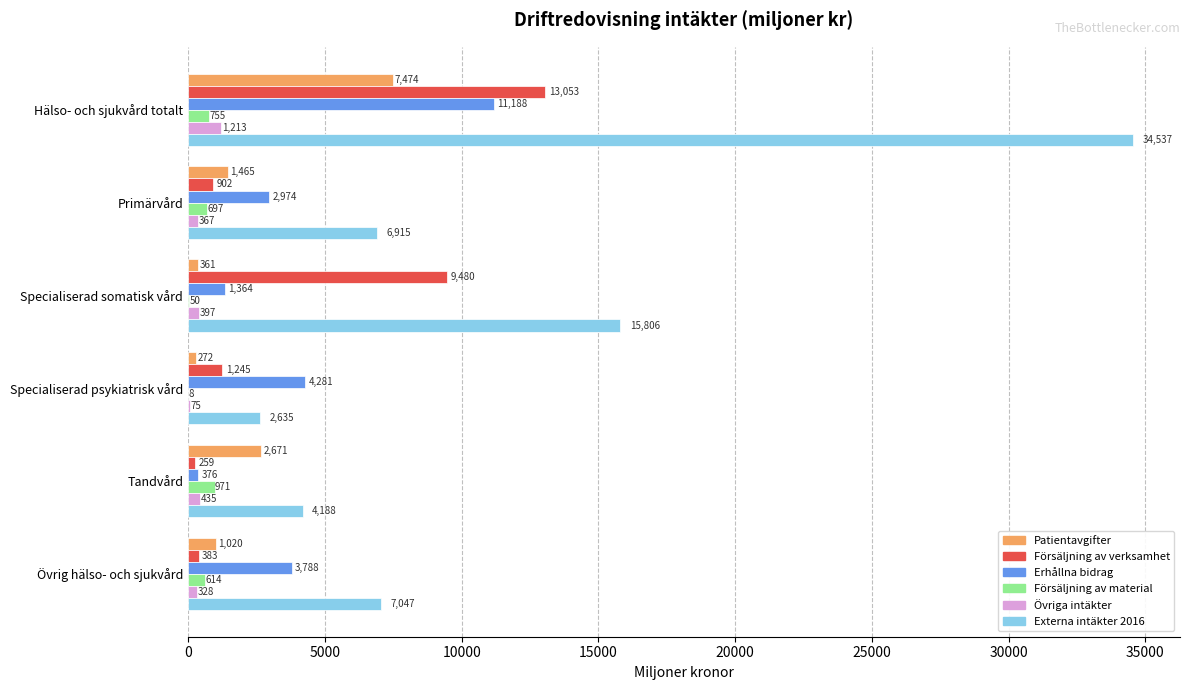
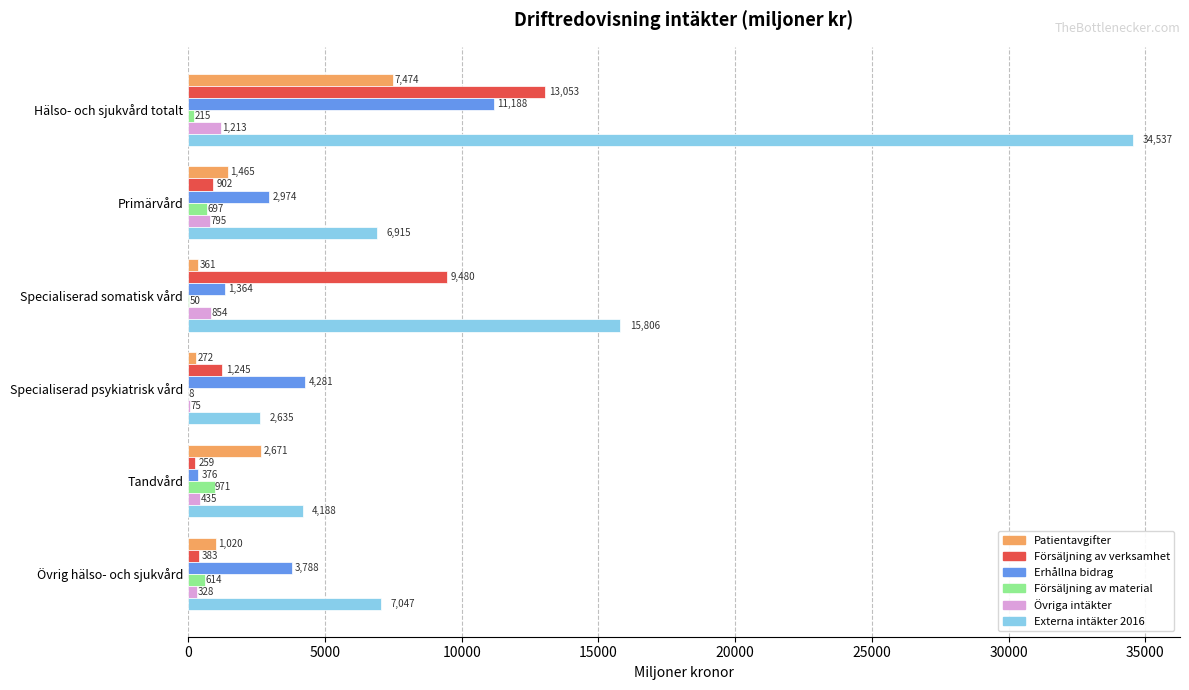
Försäljning av material, Hälso- och sjukvård totalt: 755 -> 215
Övriga intäkter, Primärvård: 367 -> 795
Övriga intäkter, Specialiserad somatisk vård: 397 -> 854
